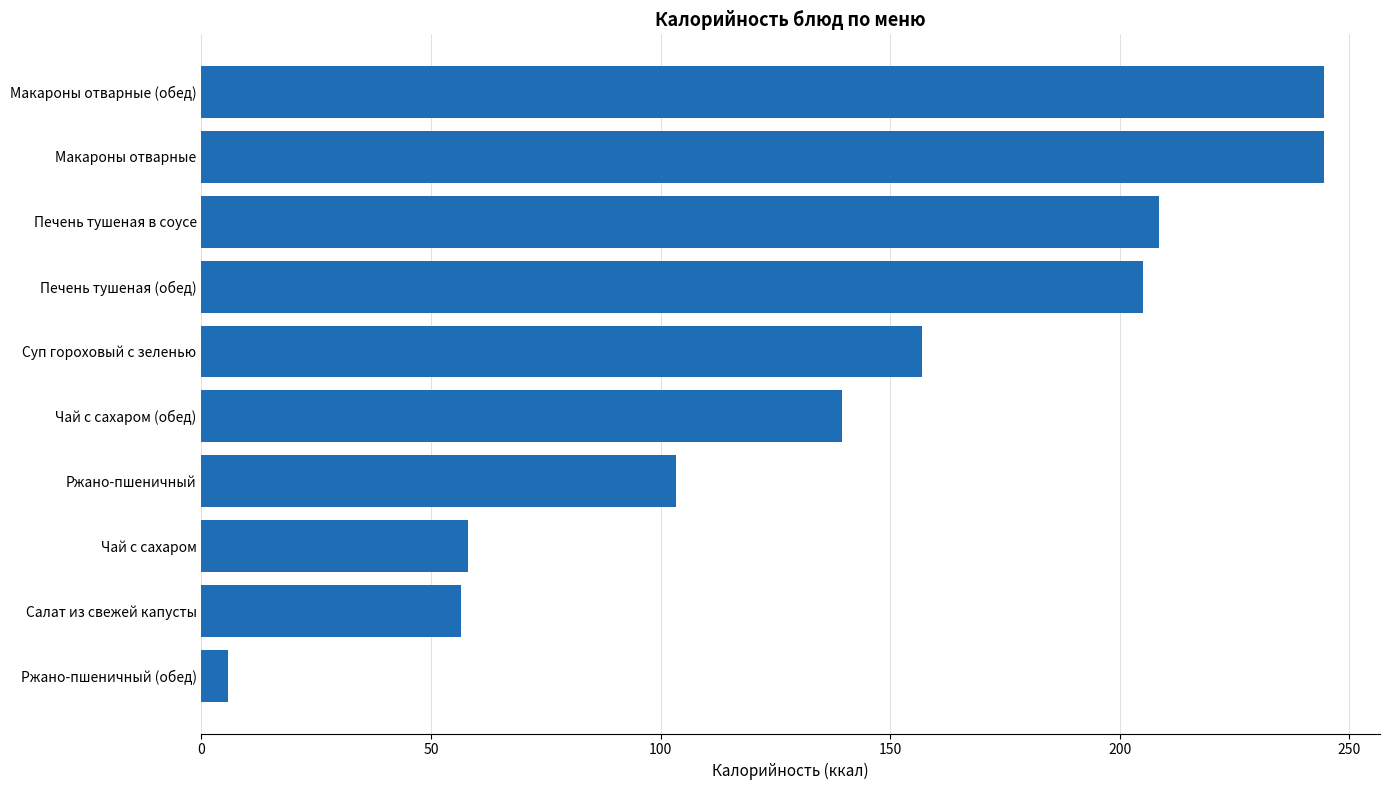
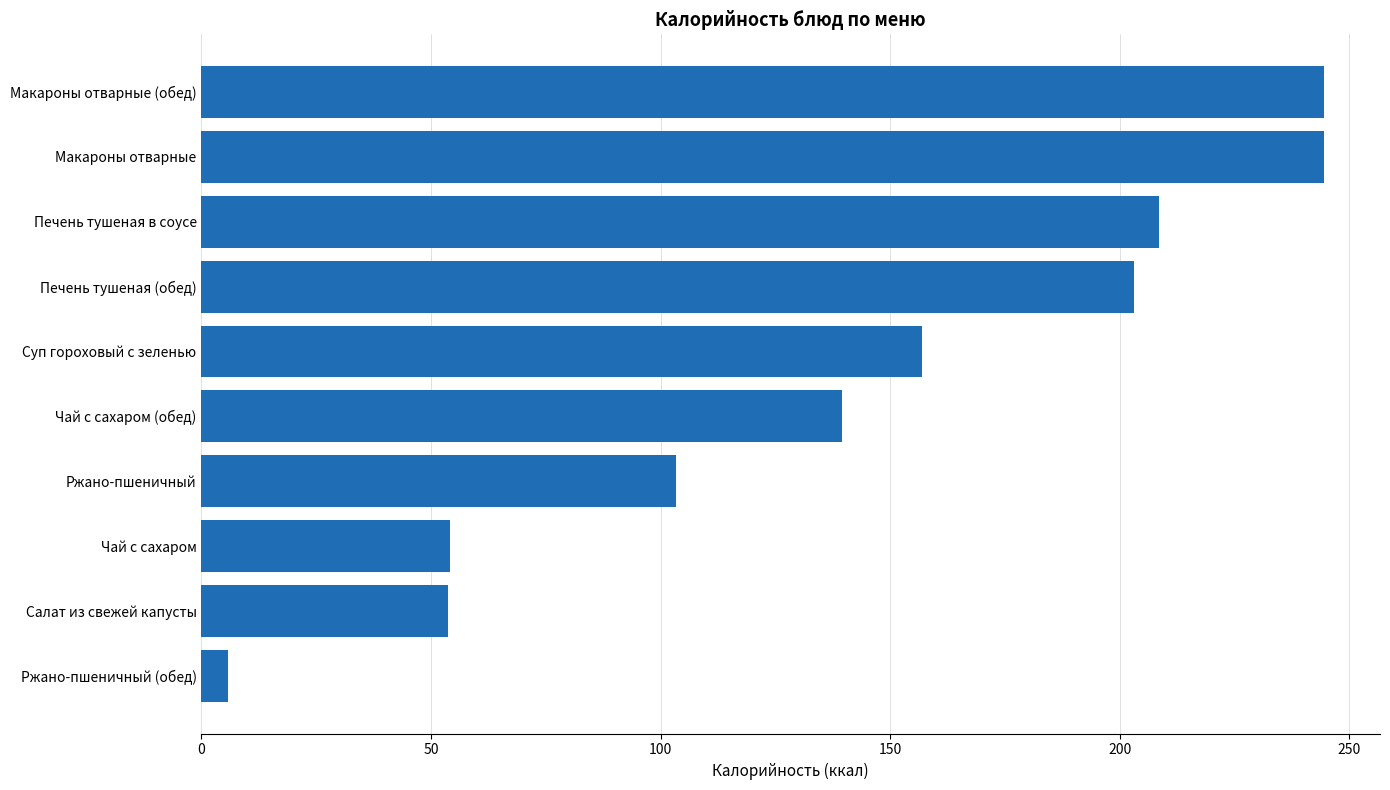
Печень тушеная (обед): 205 -> 203
Чай с сахаром: 58 -> 54
Салат из свежей капусты: 57 -> 54
